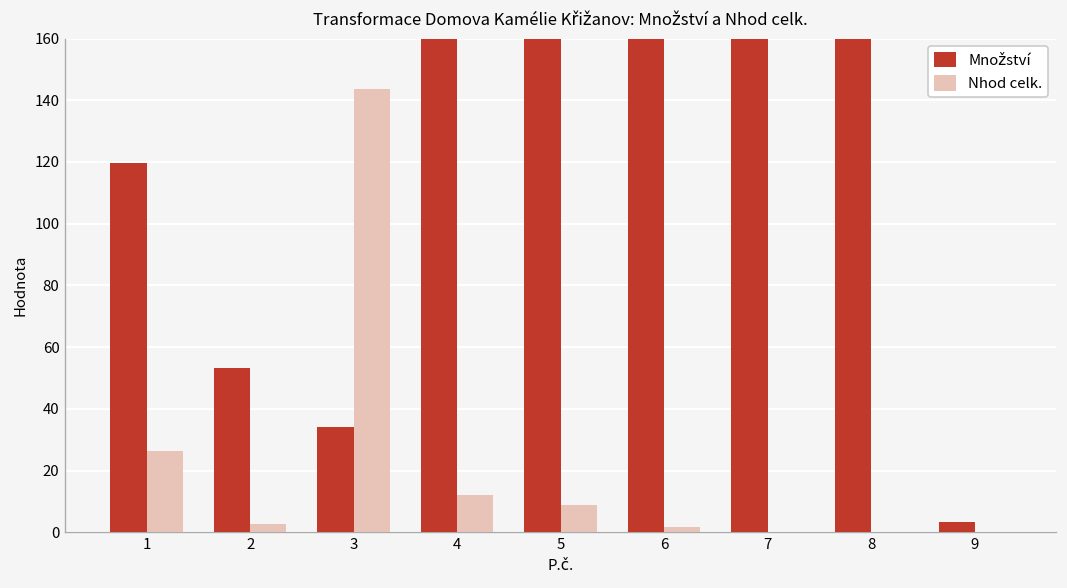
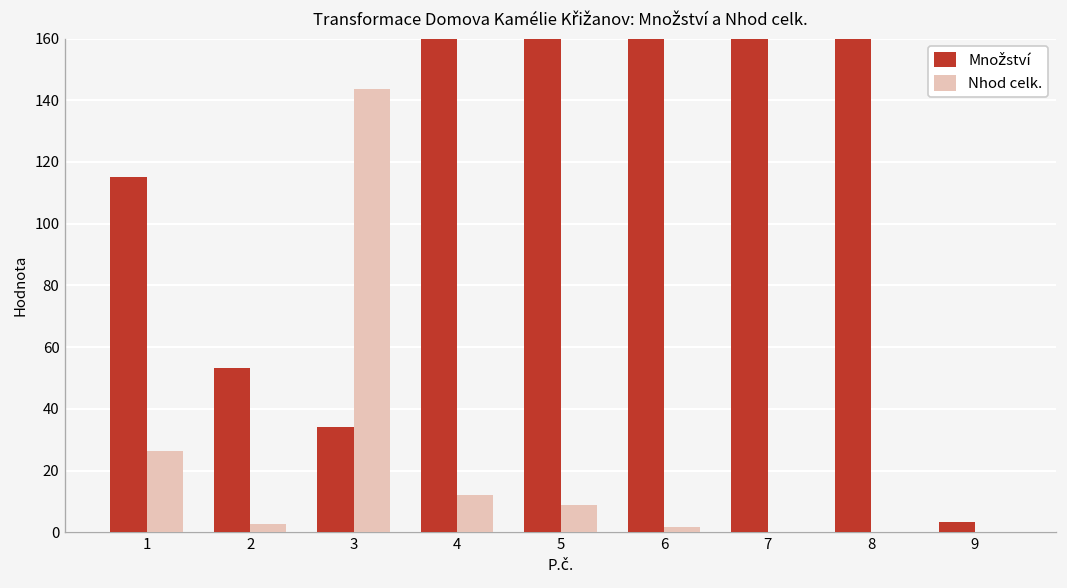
Množství, 1: 120 -> 115
